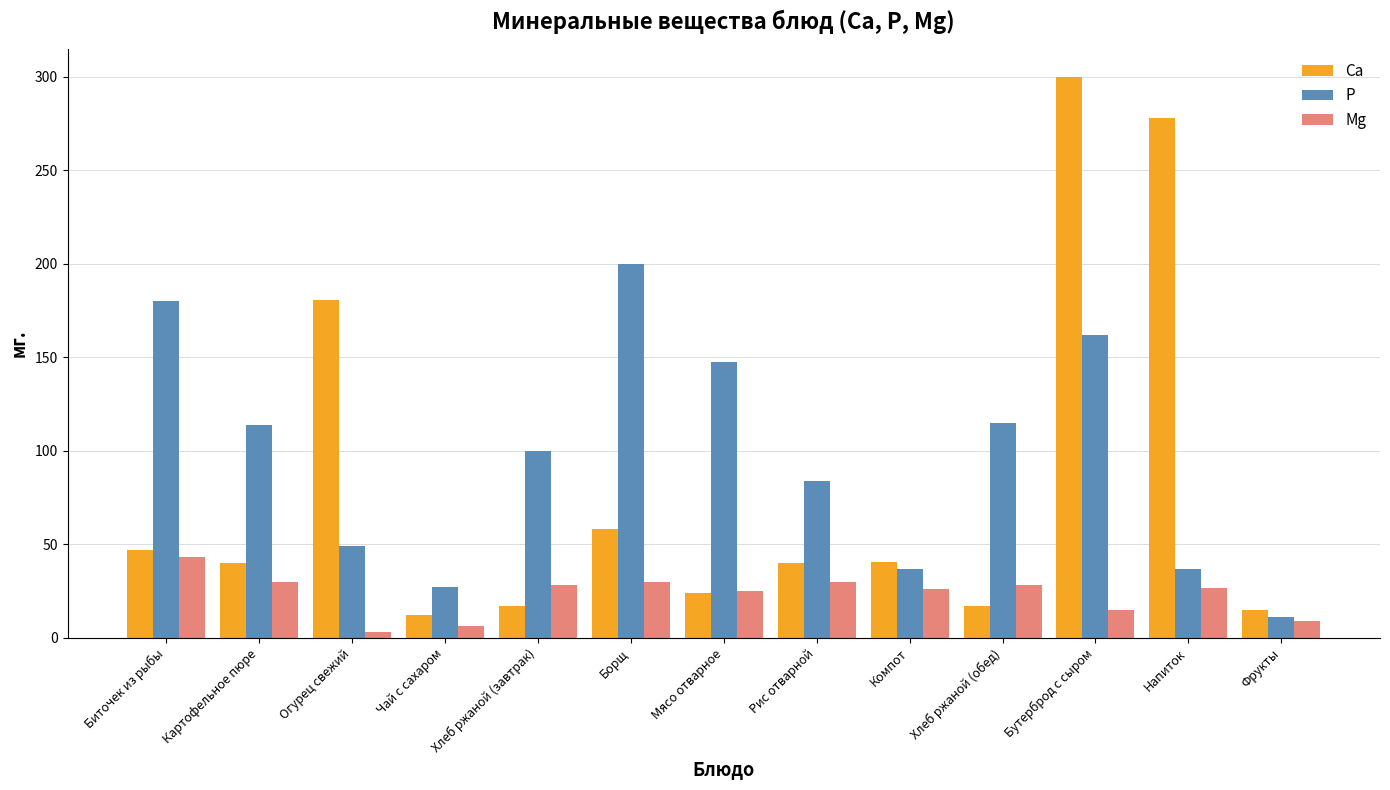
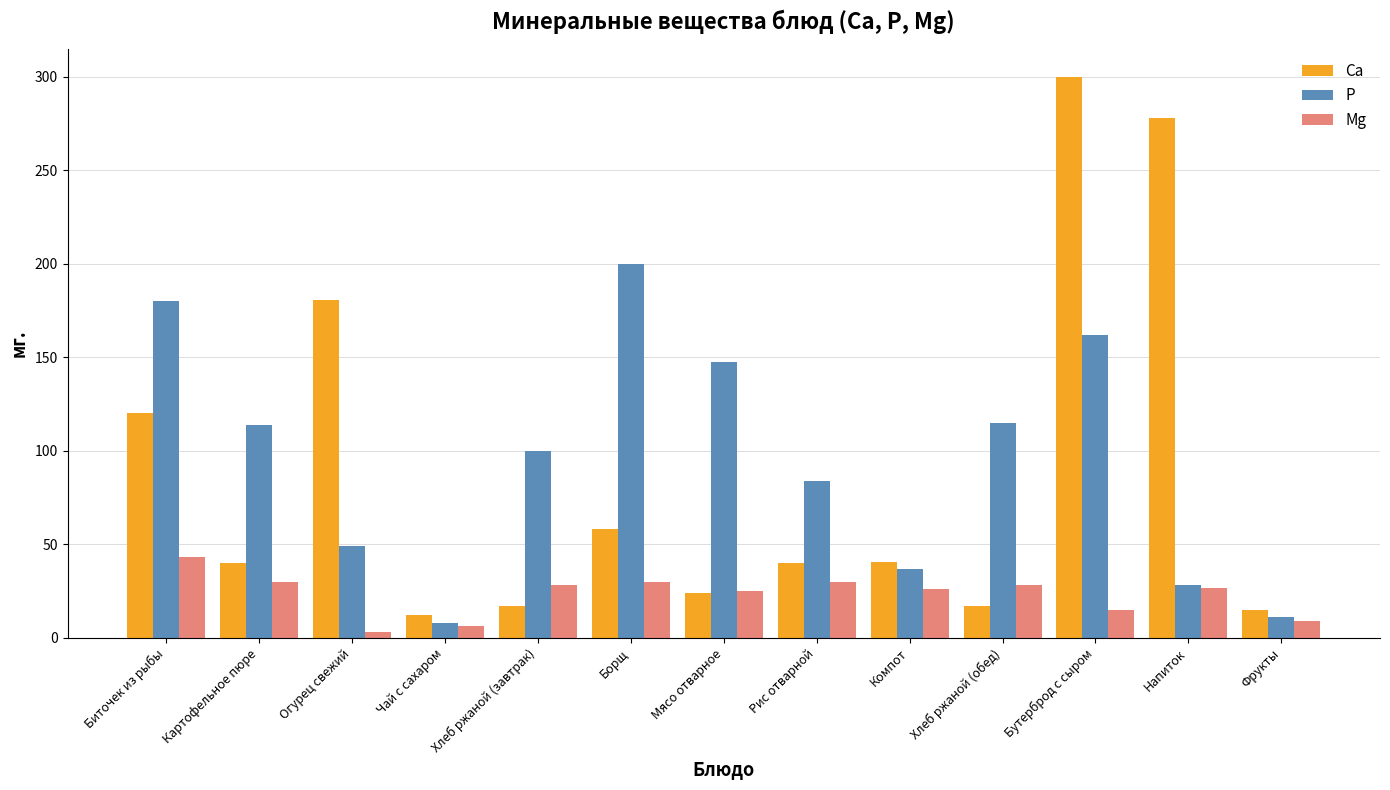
Ca, Биточек из рыбы: 47 -> 120
P, Чай с сахаром: 27 -> 8
P, Напиток: 37 -> 28
